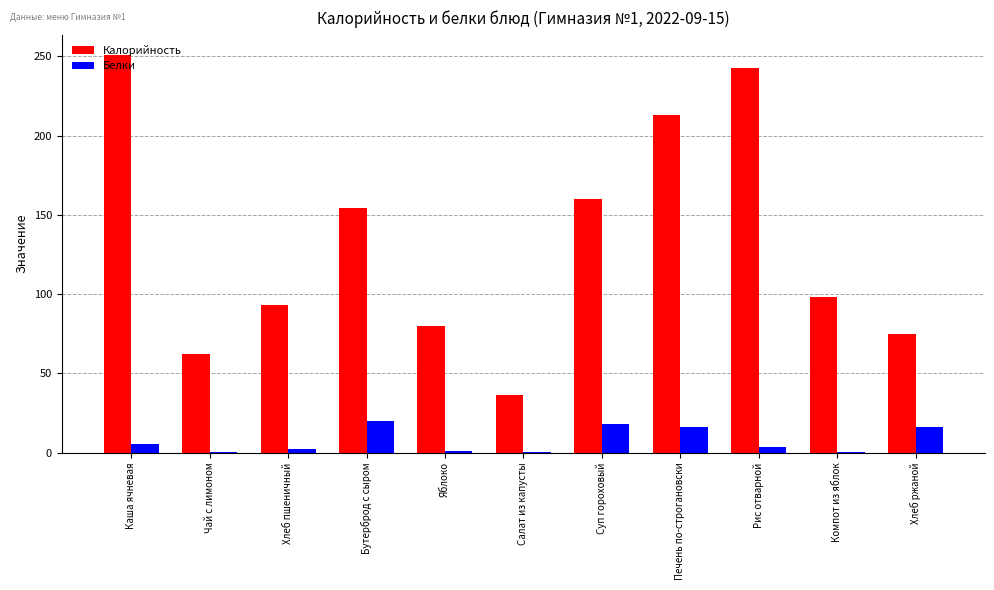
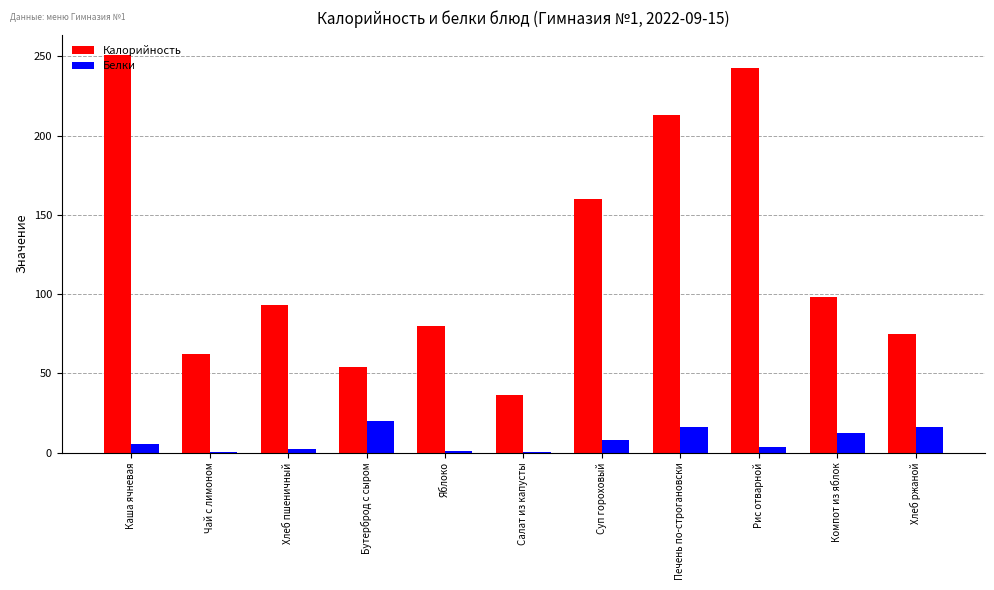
Калорийность, Бутерброд с сыром: 154 -> 54
Белки, Суп гороховый: 18 -> 8
Белки, Компот из яблок: 0 -> 12
